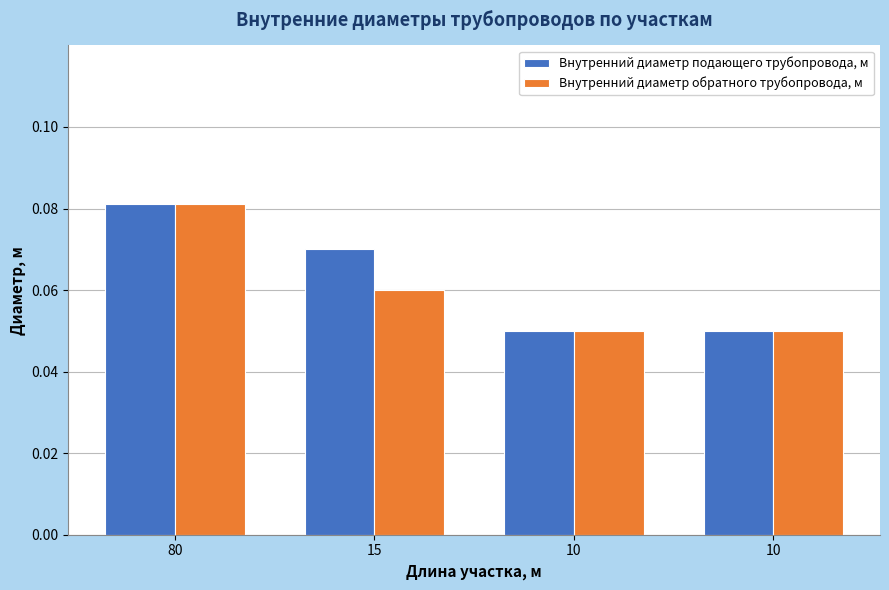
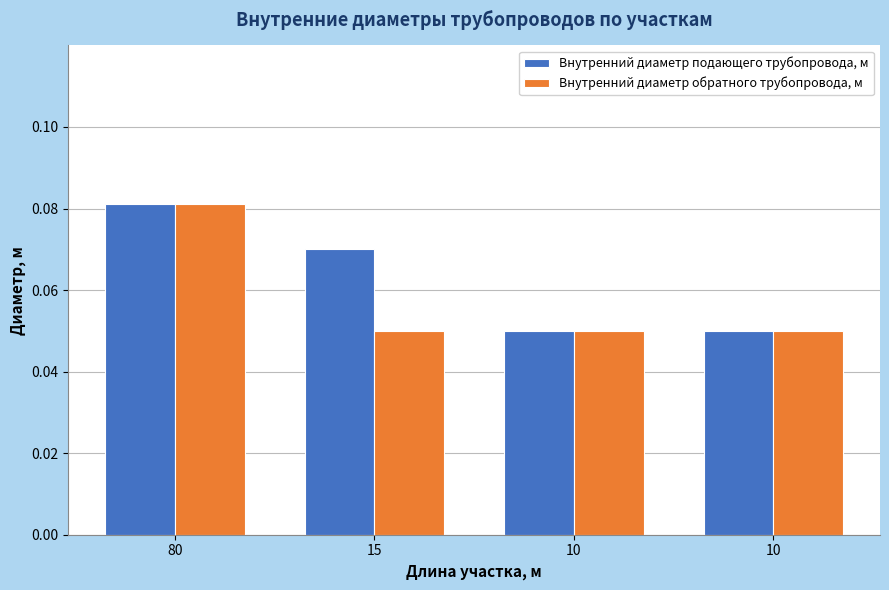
Внутренний диаметр обратного трубопровода, м, 15: 0.06 -> 0.05
